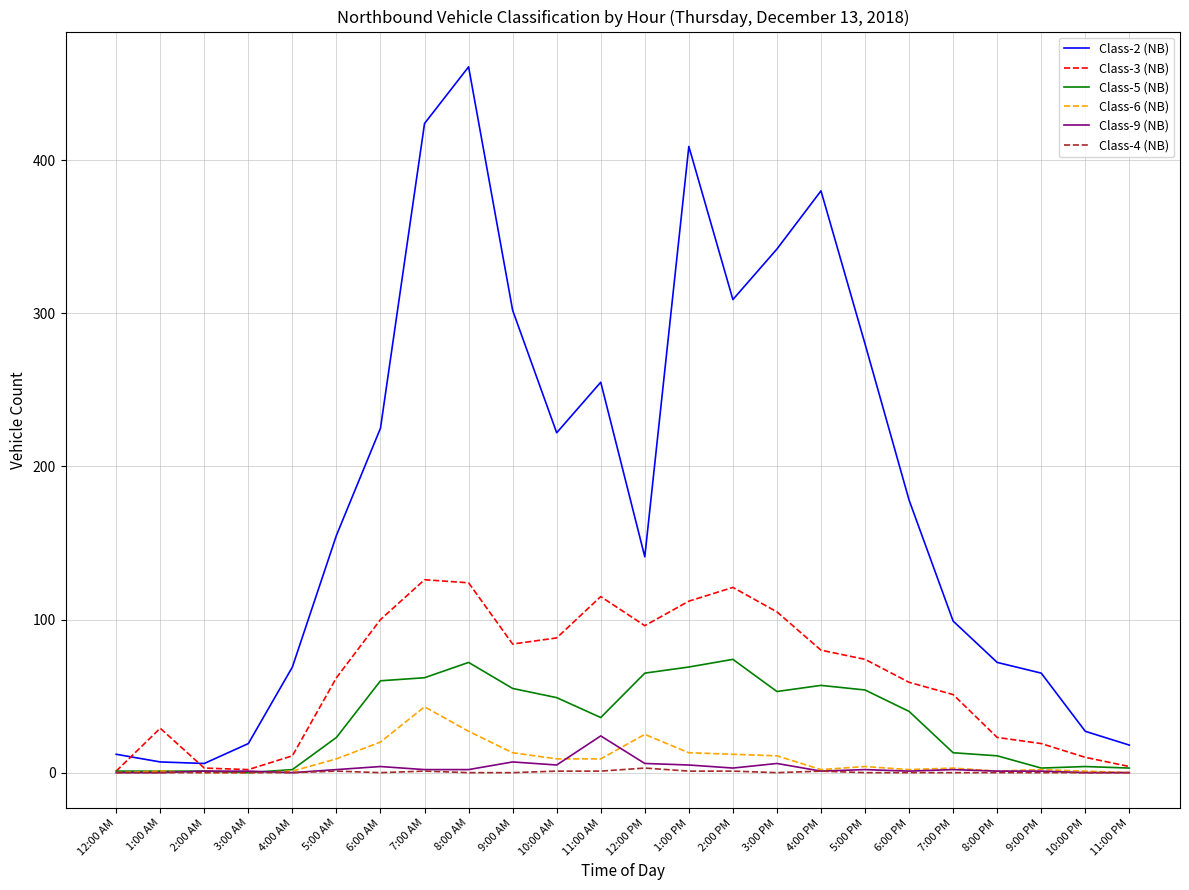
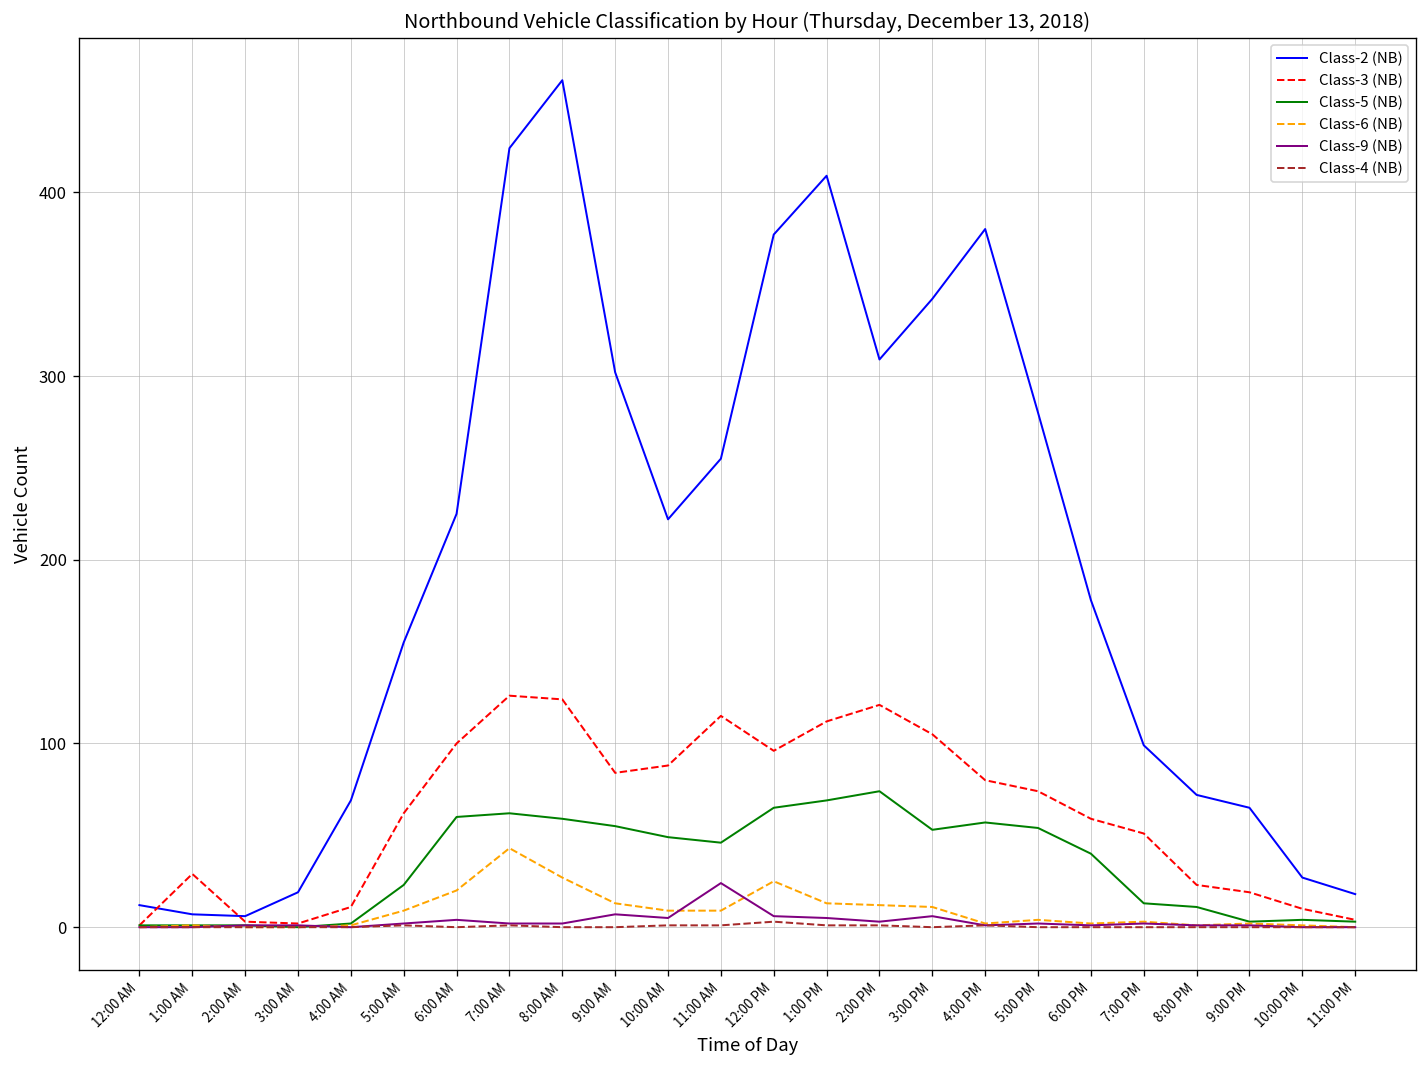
Class-5 (NB), 8:00 AM: 72 -> 59
Class-5 (NB), 11:00 AM: 36 -> 46
Class-2 (NB), 12:00 PM: 141 -> 377
